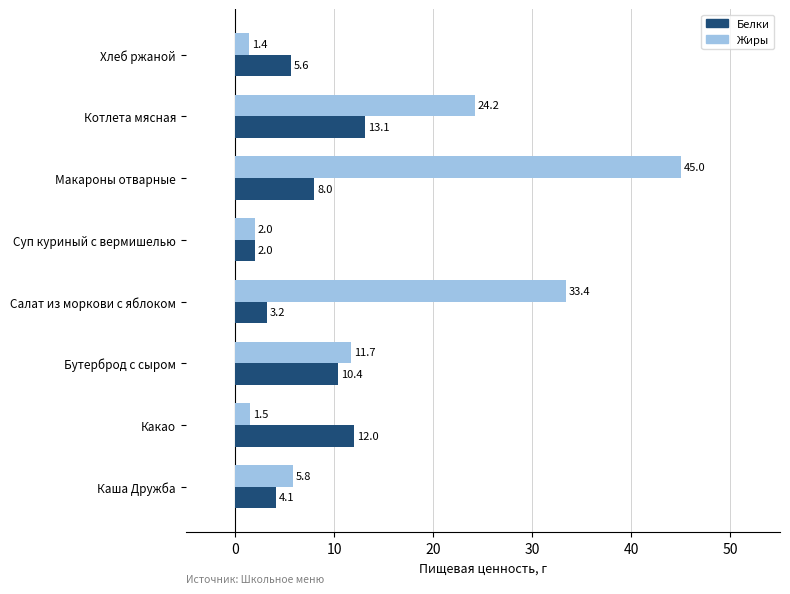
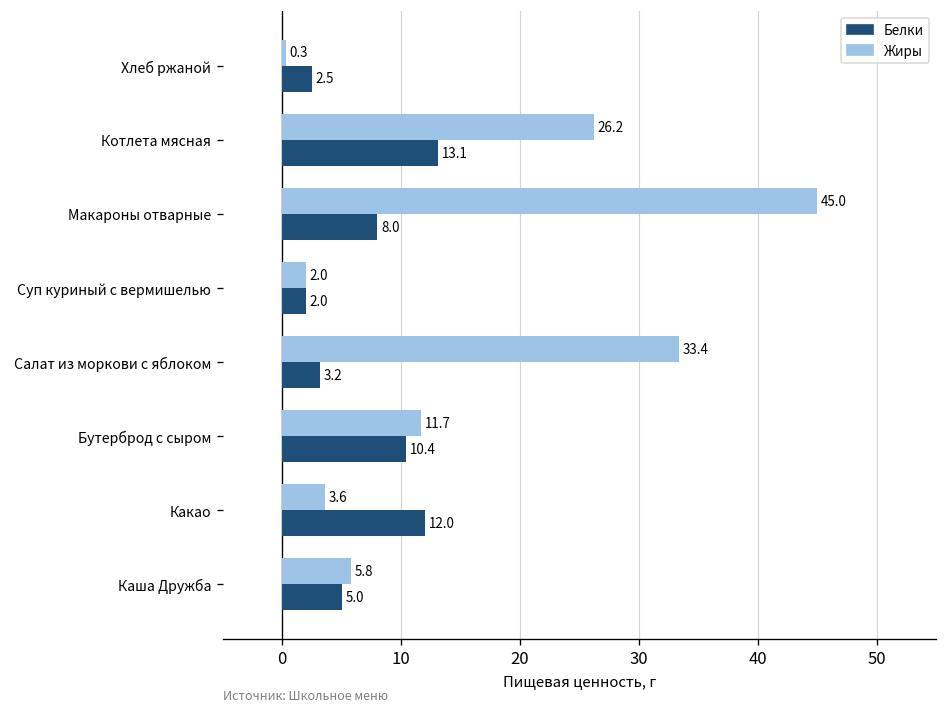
Жиры, Хлеб ржаной: 1.4 -> 0.3
Белки, Хлеб ржаной: 5.6 -> 2.5
Жиры, Котлета мясная: 24.2 -> 26.2
Жиры, Какао: 1.5 -> 3.6
Белки, Каша Дружба: 4.1 -> 5.0
